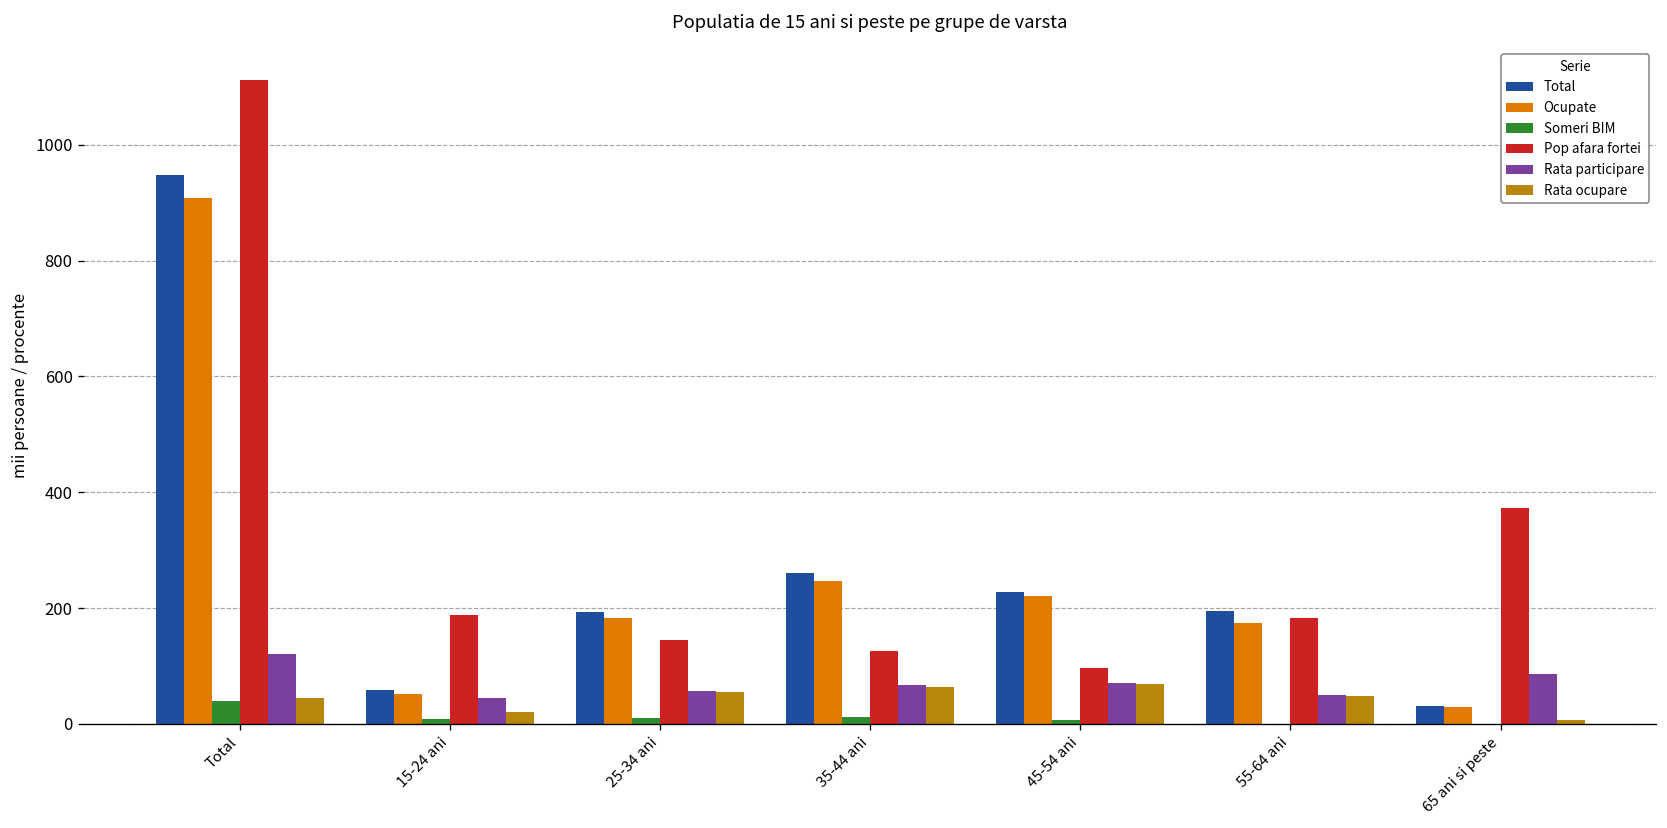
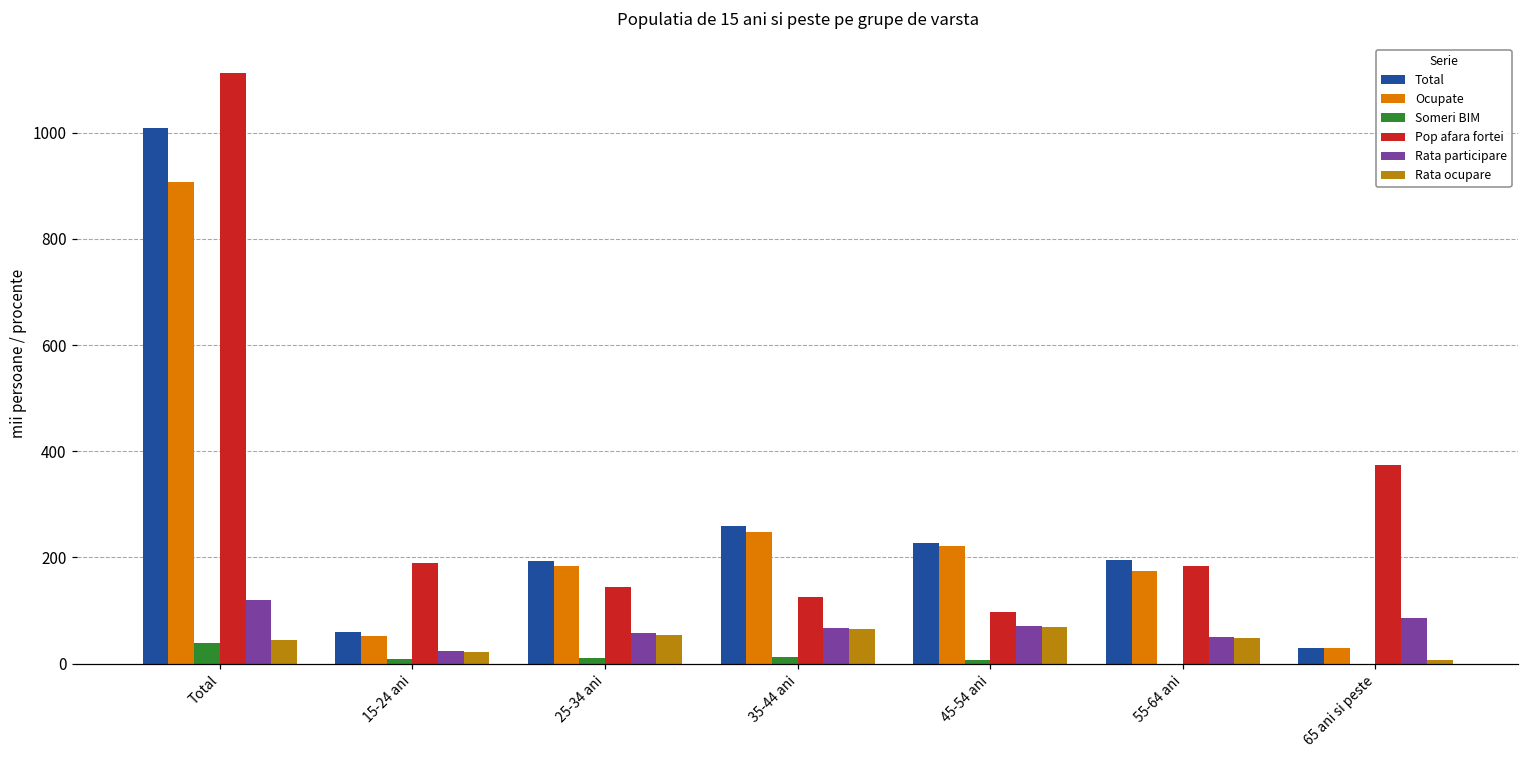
Total, Total: 950 -> 1010
Rata participare, 15-24 ani: 40 -> 20
